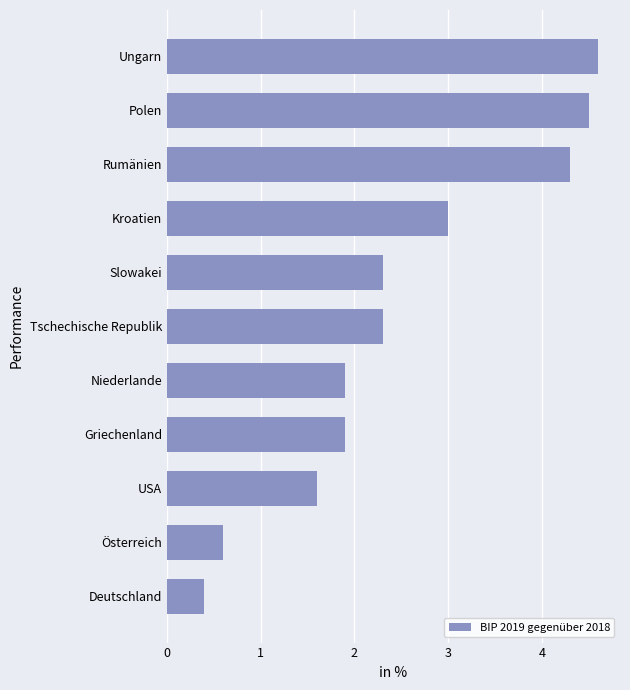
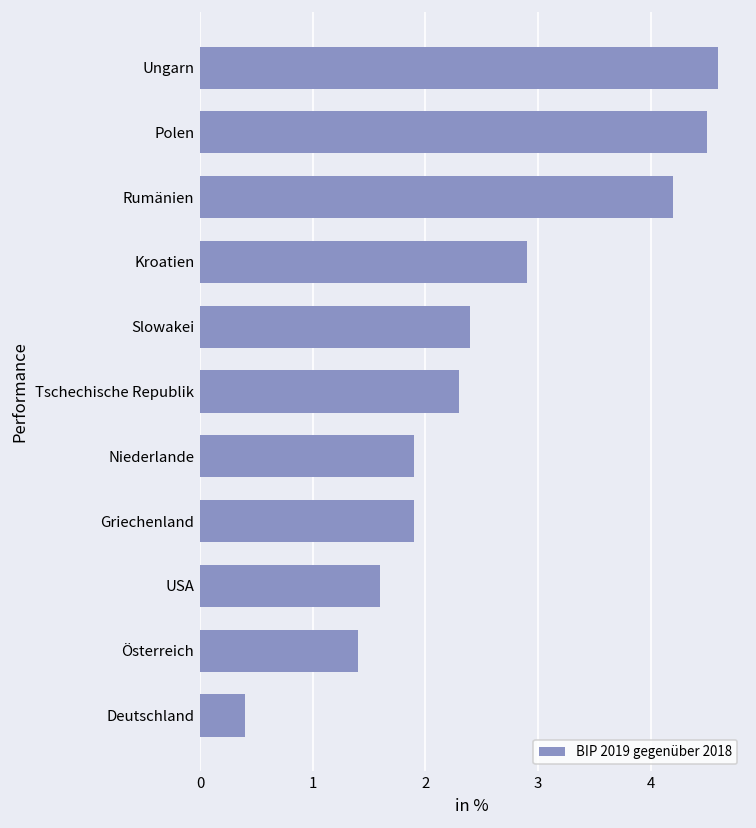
Rumänien: 4.3 -> 4.2
Kroatien: 3.0 -> 2.9
Slowakei: 2.3 -> 2.4
Österreich: 0.6 -> 1.4
